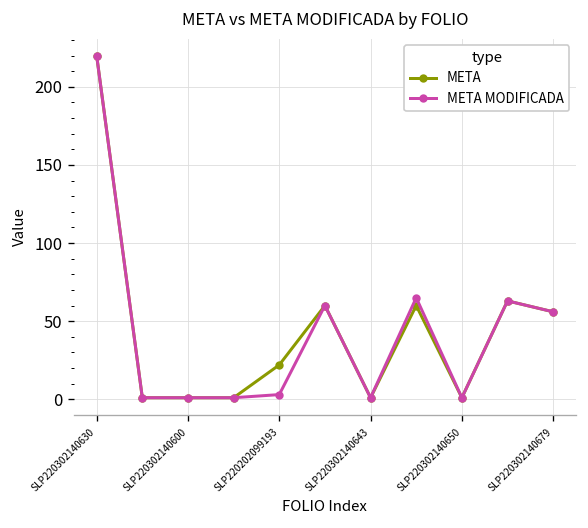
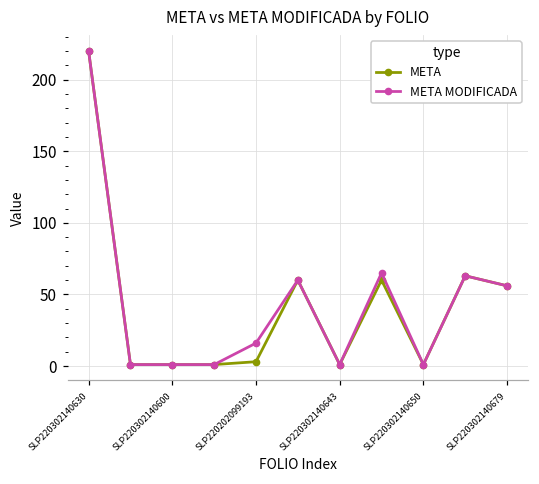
META, SLP220202099193: 22 -> 3
META MODIFICADA, SLP220202099193: 3 -> 16
